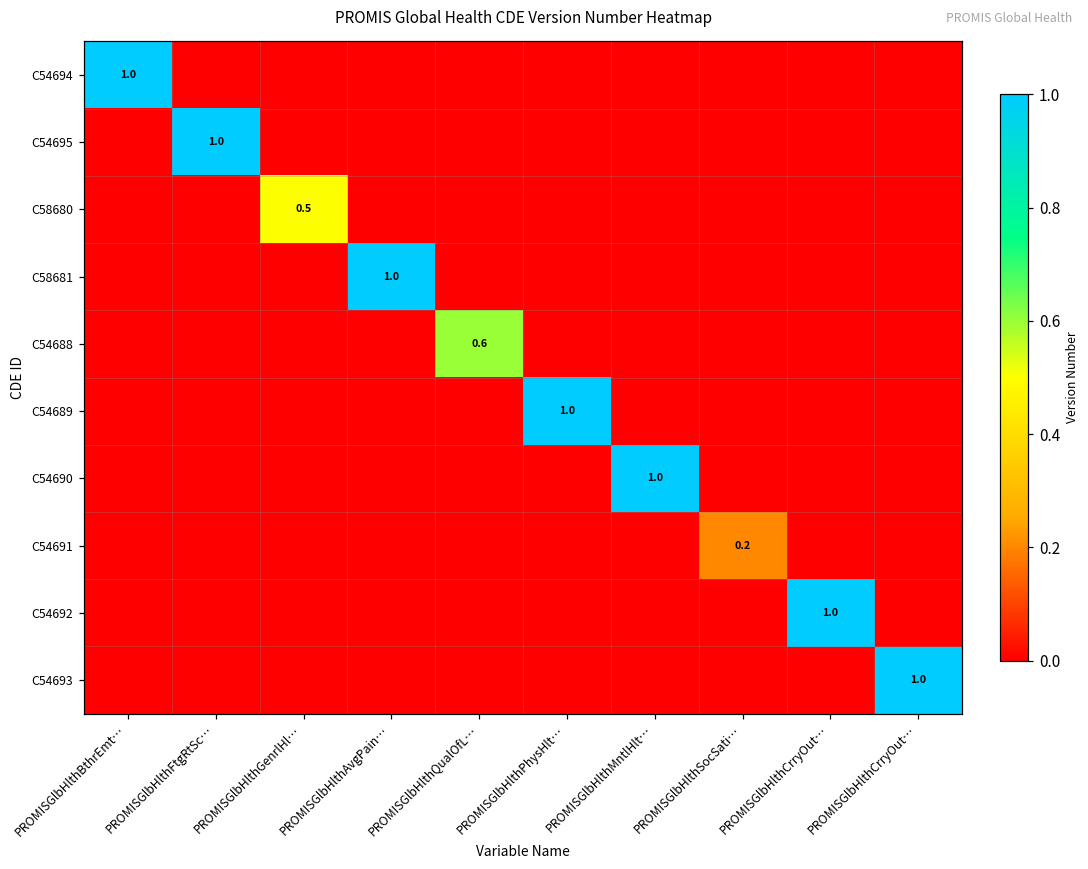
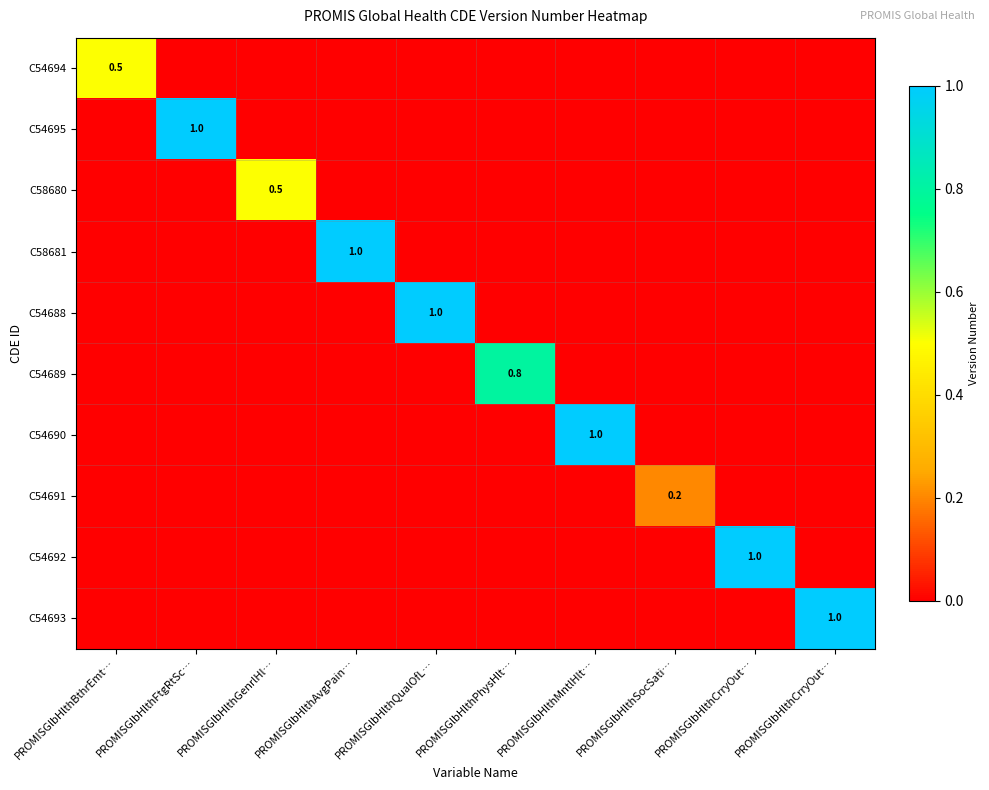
C54694, PROMISGlbHlthBthrEmt…: 1.0 -> 0.5
C54688, PROMISGlbHlthQualOfL…: 0.6 -> 1.0
C54689, PROMISGlbHlthPhysHlt…: 1.0 -> 0.8
